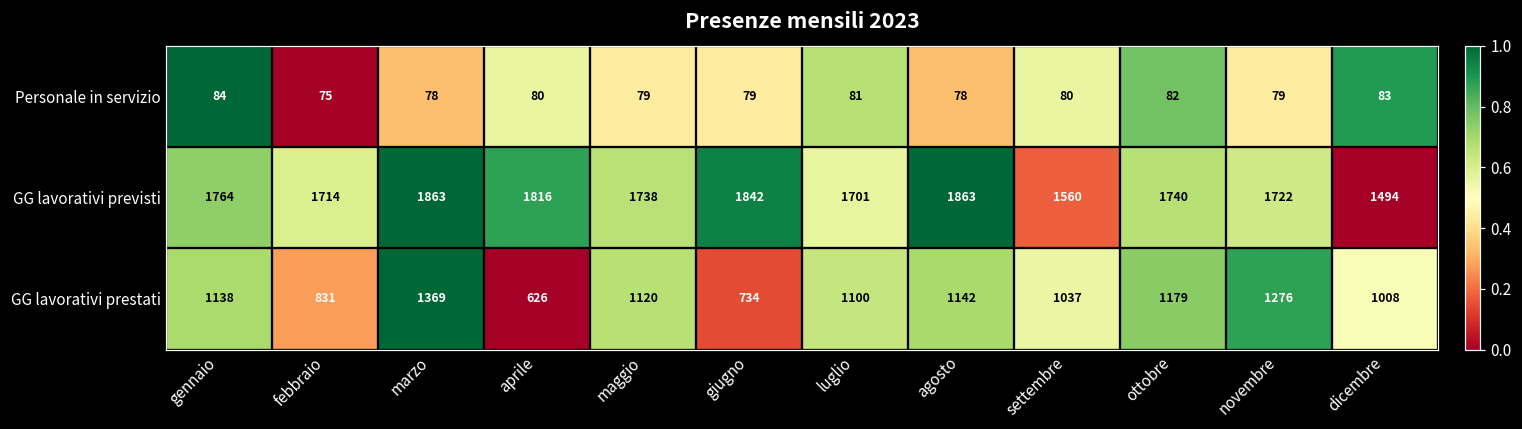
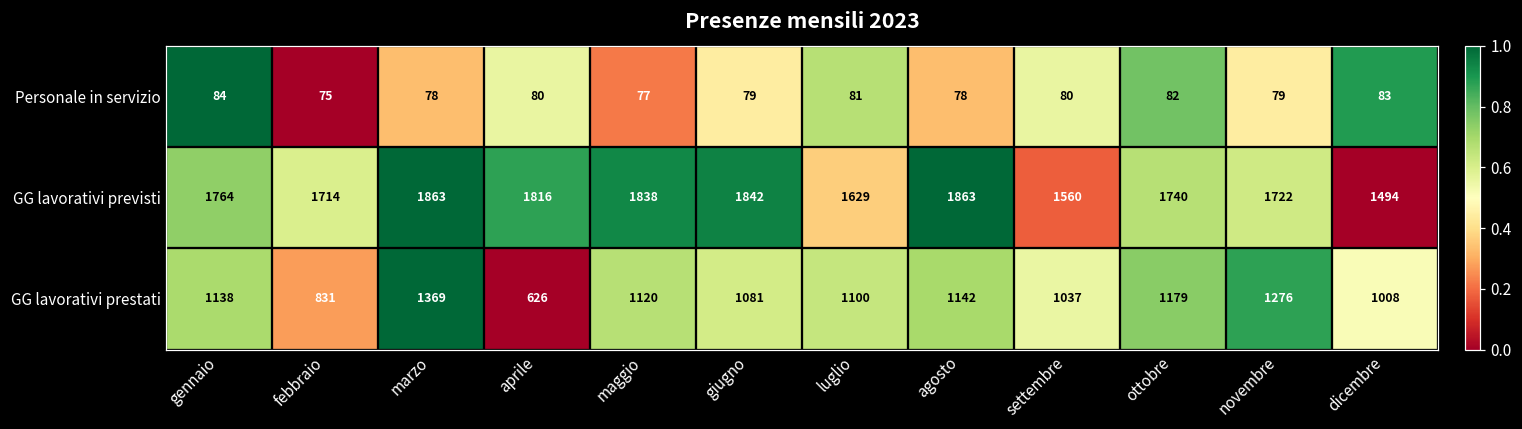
Personale in servizio, maggio: 79 -> 77
GG lavorativi previsti, maggio: 1738 -> 1838
GG lavorativi previsti, luglio: 1701 -> 1629
GG lavorativi prestati, giugno: 734 -> 1081
